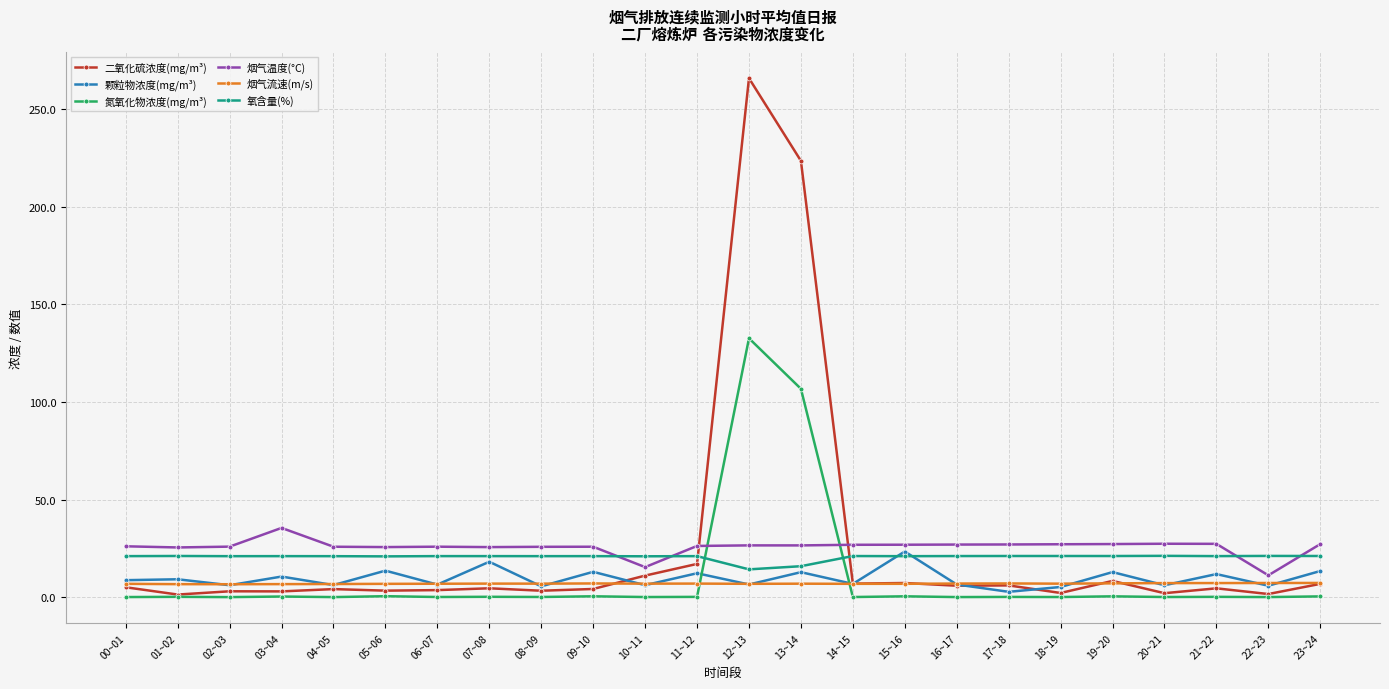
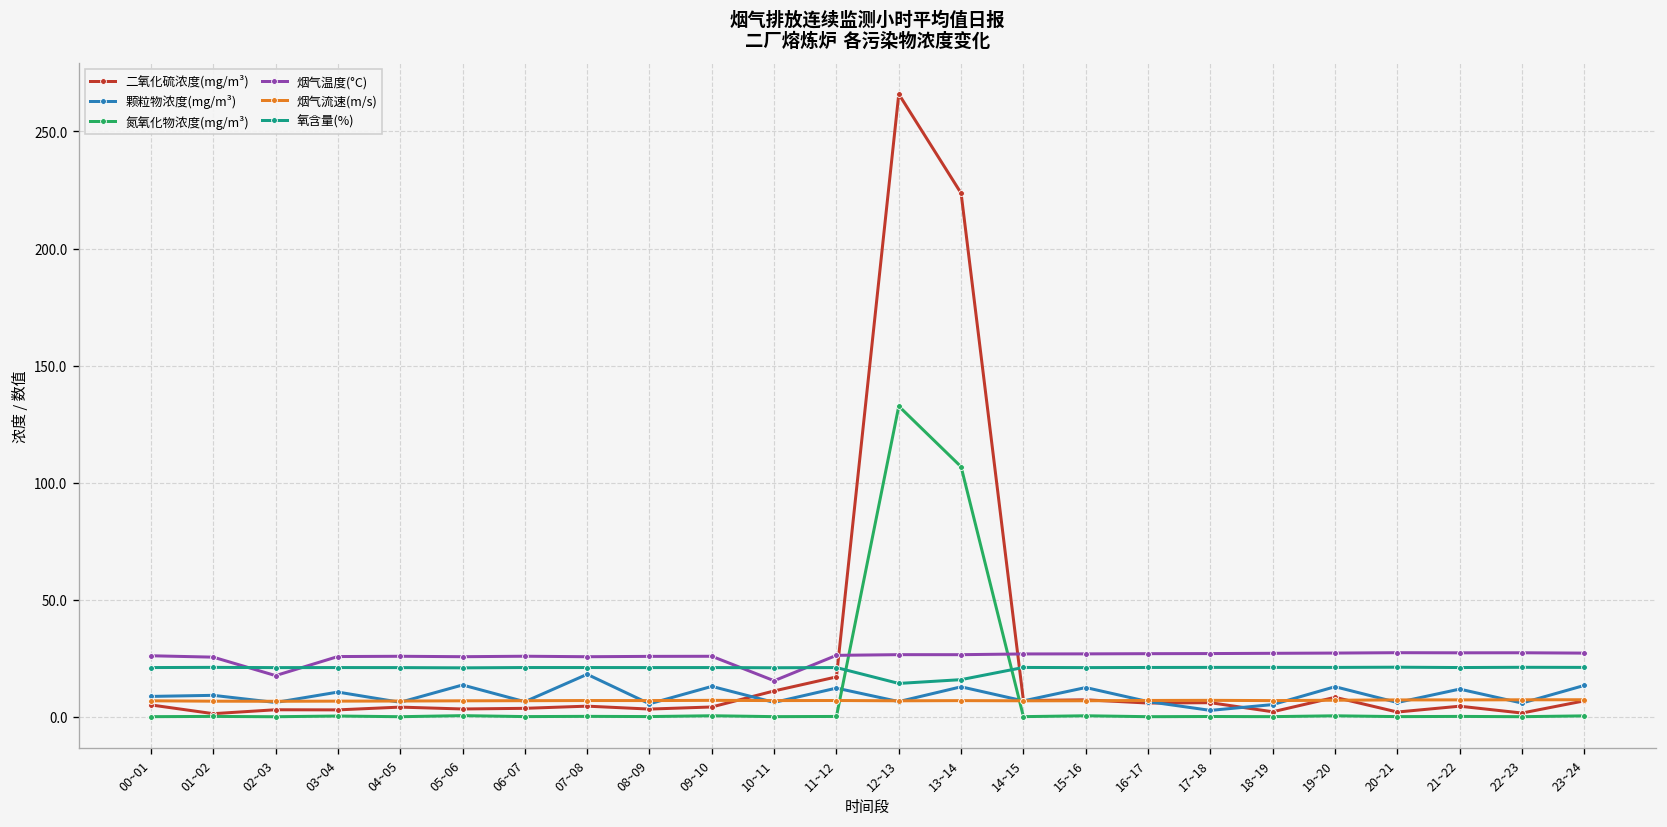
烟气温度(°C), 02~03: 26 -> 18
烟气温度(°C), 03~04: 35 -> 26
颗粒物浓度(mg/m³), 15~16: 23 -> 13
烟气温度(°C), 22~23: 11 -> 27
